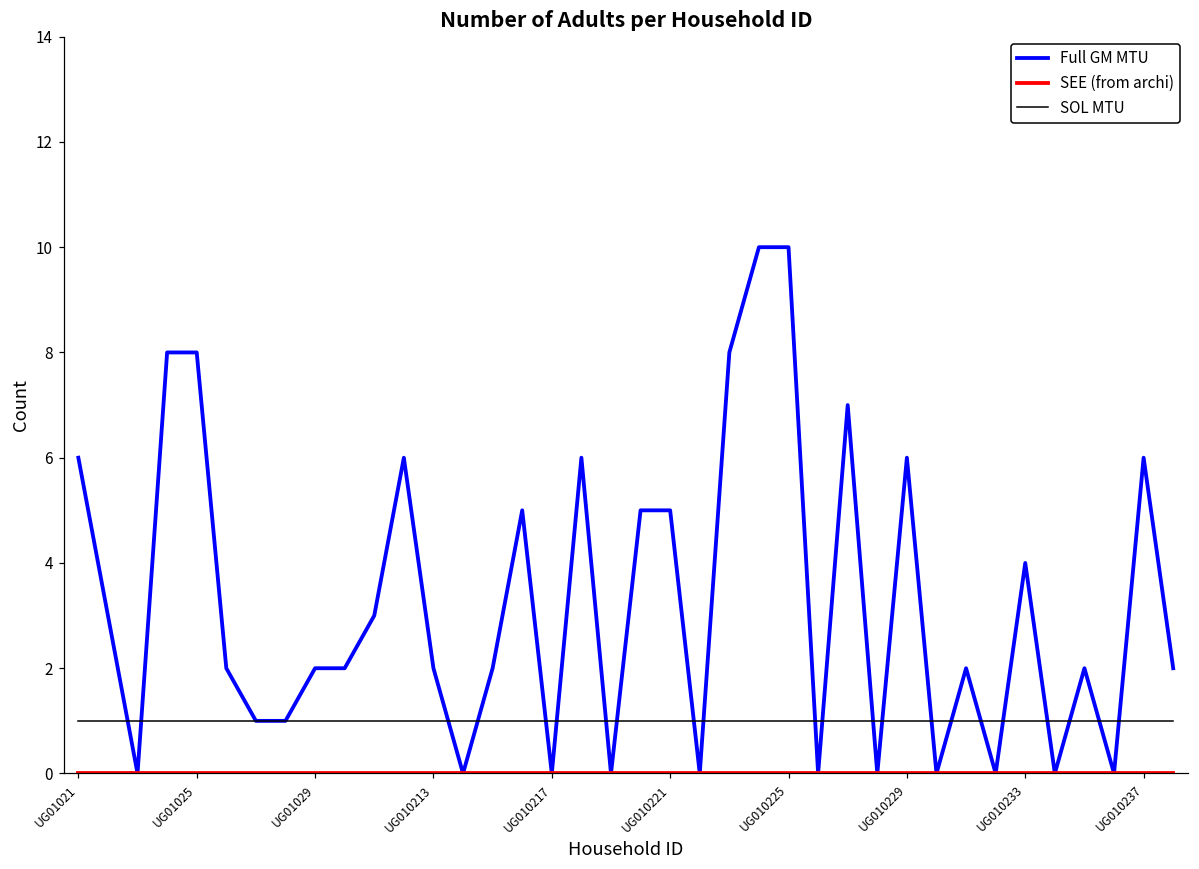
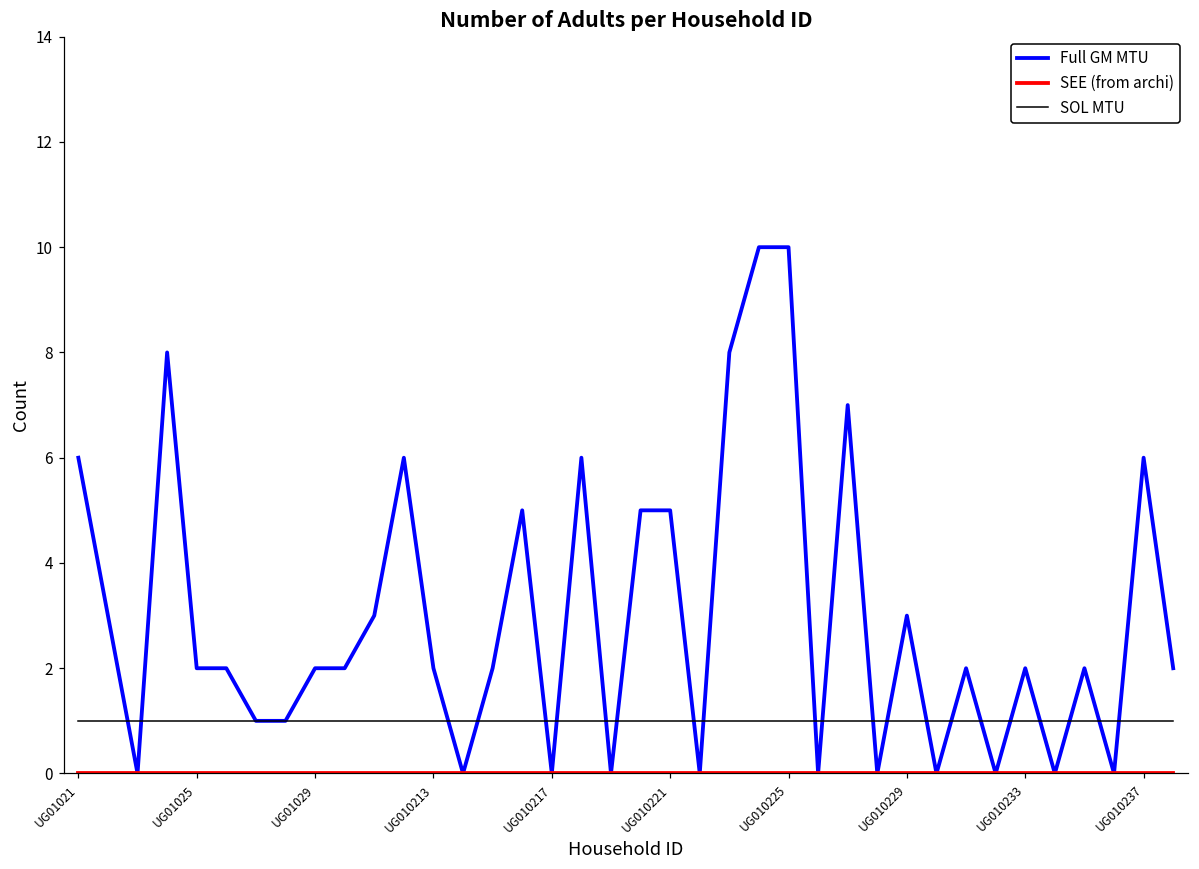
Full GM MTU, UG01025: 8 -> 2
Full GM MTU, UG010229: 6 -> 3
Full GM MTU, UG010233: 4 -> 2
